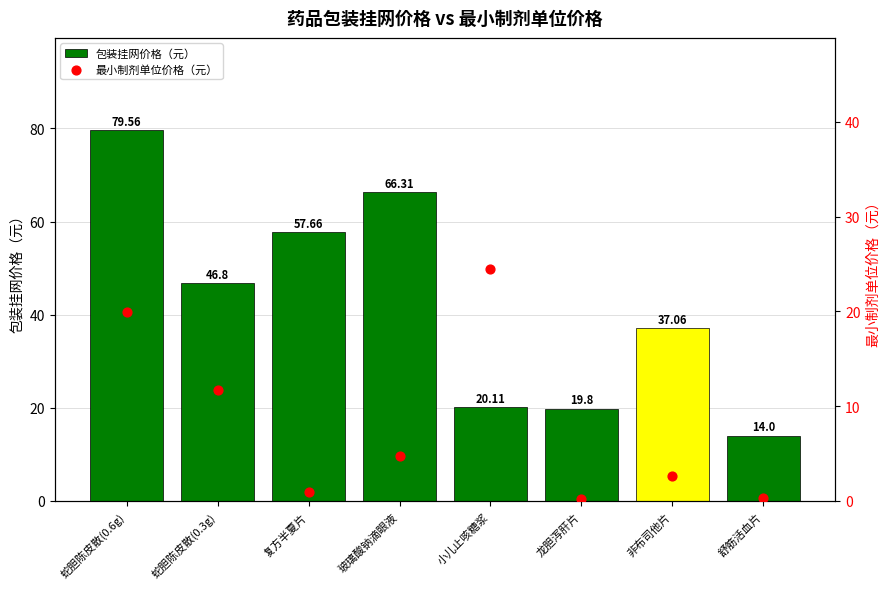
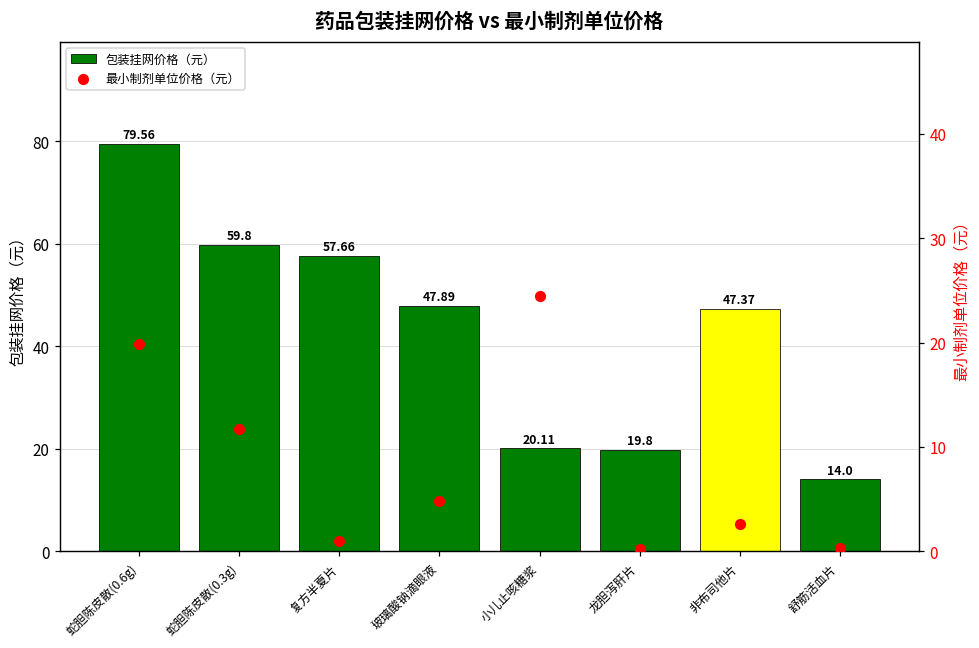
包装挂网价格（元）, 蛇胆陈皮散(0.3g): 46.8 -> 59.8
包装挂网价格（元）, 玻璃酸钠滴眼液: 66.31 -> 47.89
包装挂网价格（元）, 非布司他片: 37.06 -> 47.37
